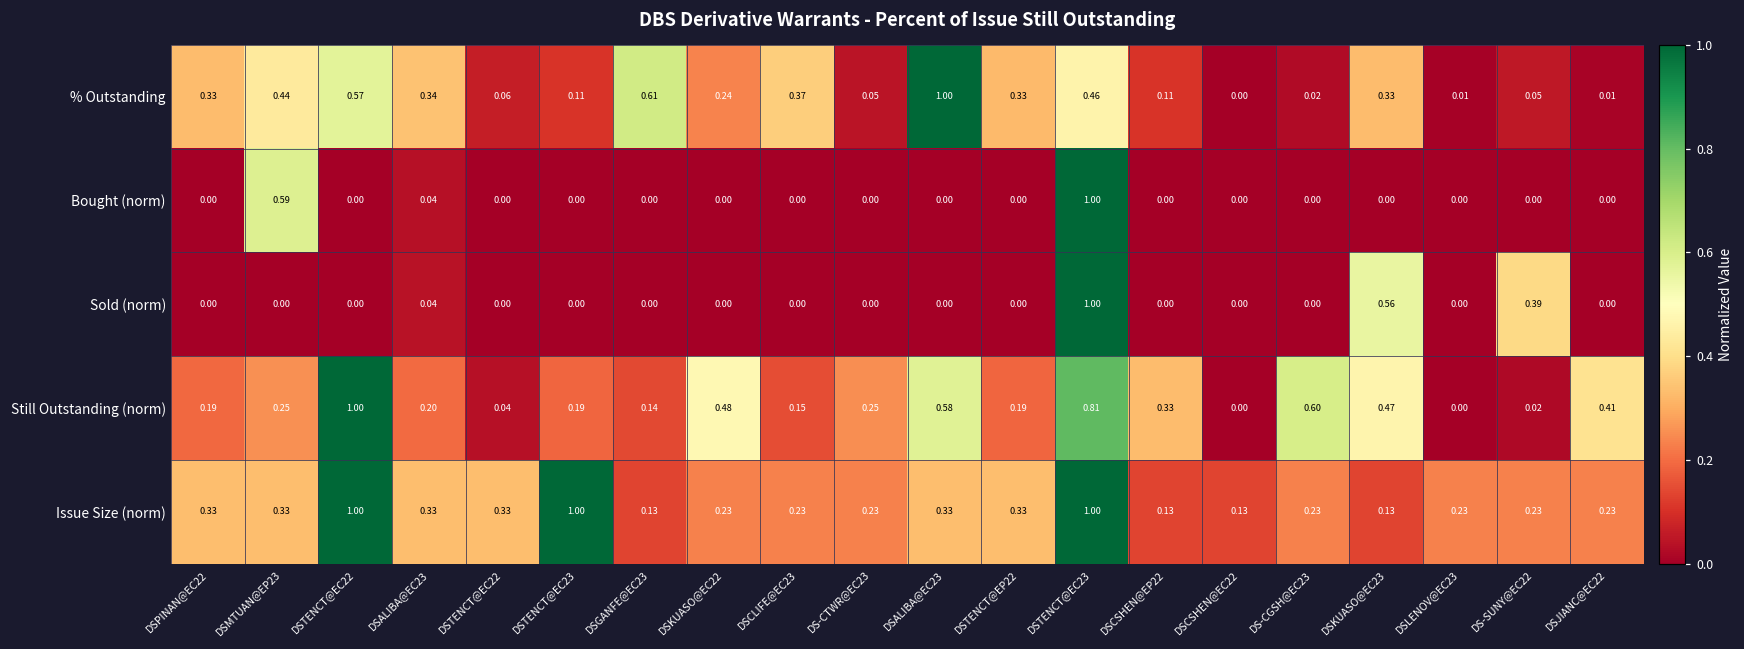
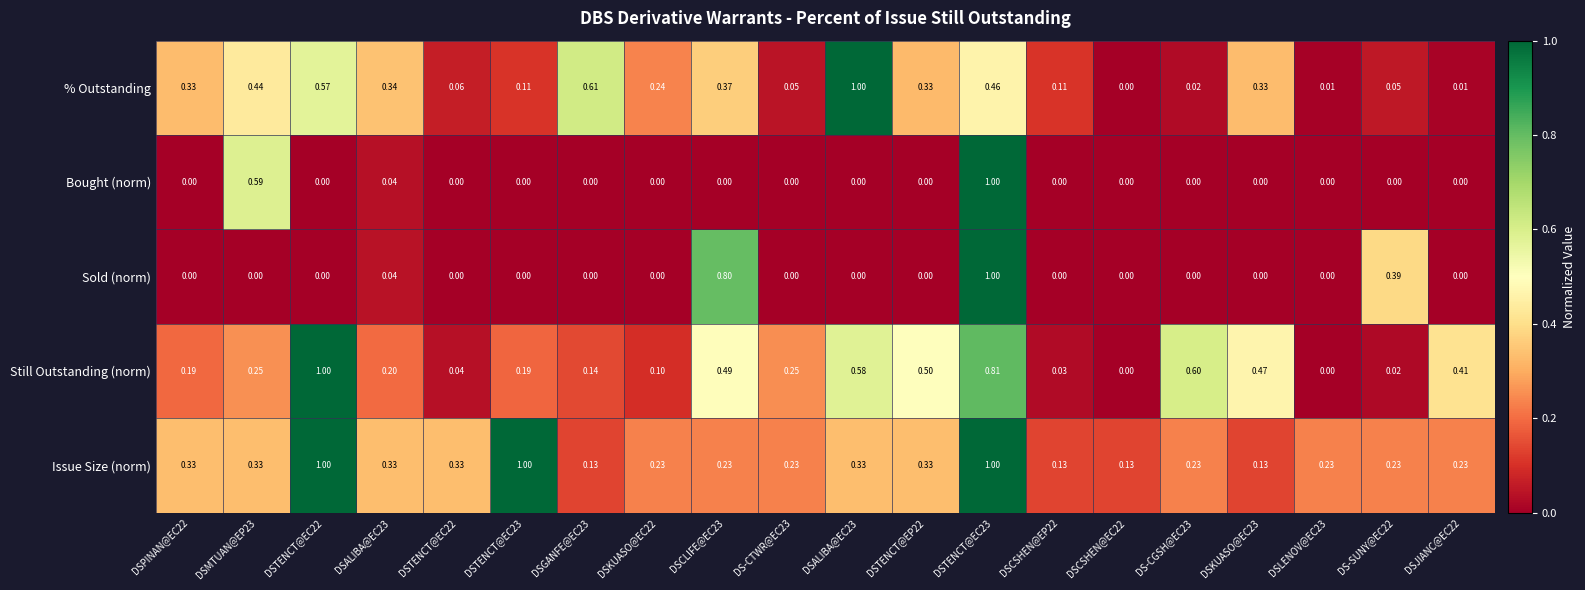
Sold (norm), DSCLIFE@EC23: 0.00 -> 0.80
Sold (norm), DSKUASO@EC23: 0.56 -> 0.00
Still Outstanding (norm), DSKUASO@EC22: 0.48 -> 0.10
Still Outstanding (norm), DSCLIFE@EC23: 0.15 -> 0.49
Still Outstanding (norm), DSTENCT@EP22: 0.19 -> 0.50
Still Outstanding (norm), DSCSHEN@EP22: 0.33 -> 0.03
